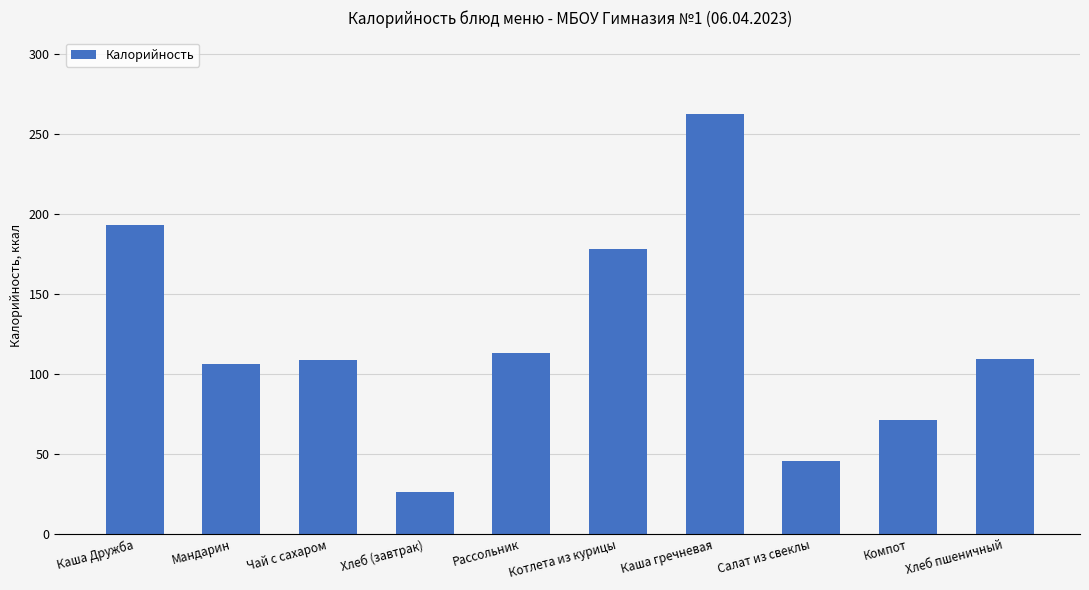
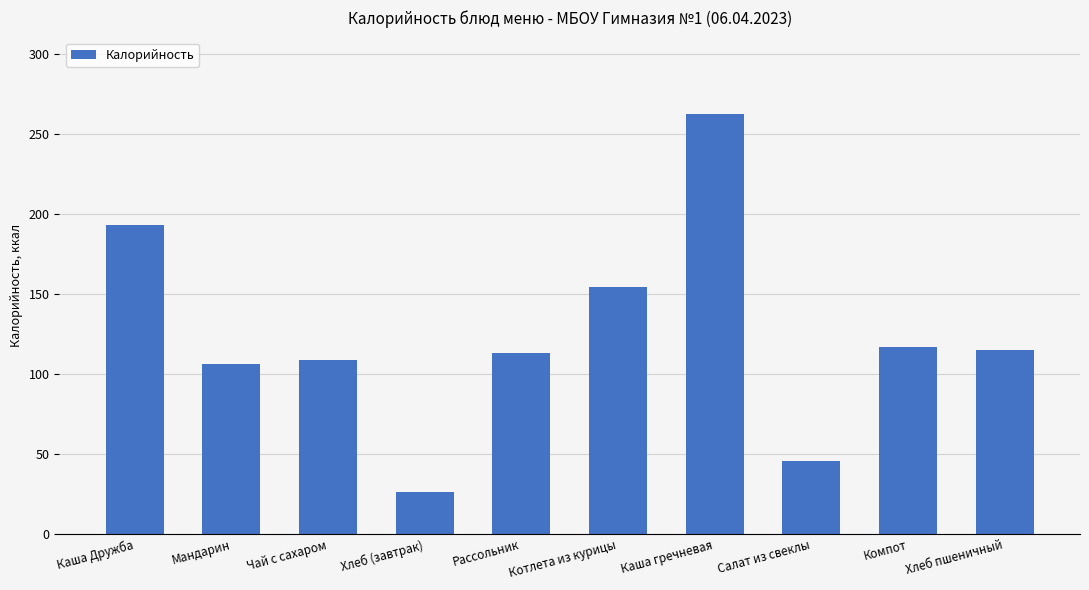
Котлета из курицы: 178 -> 154
Компот: 71 -> 117
Хлеб пшеничный: 109 -> 115
